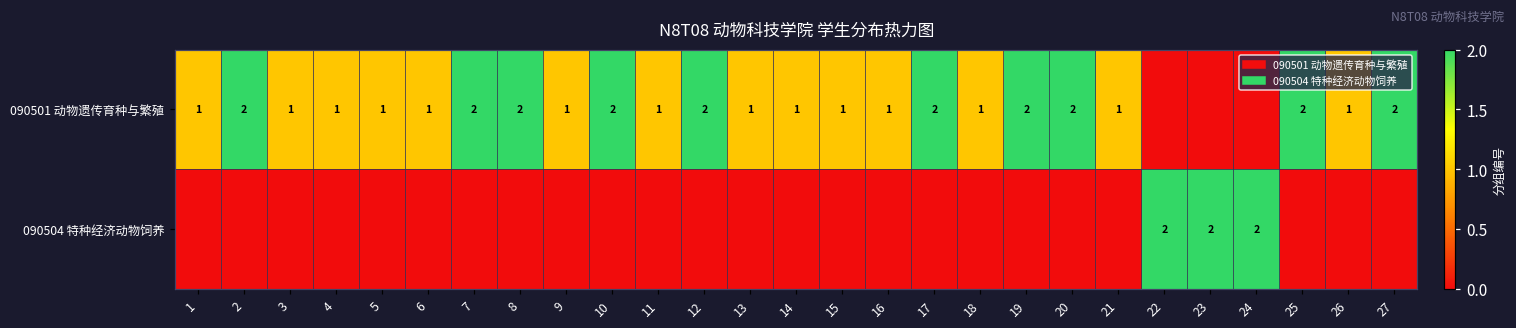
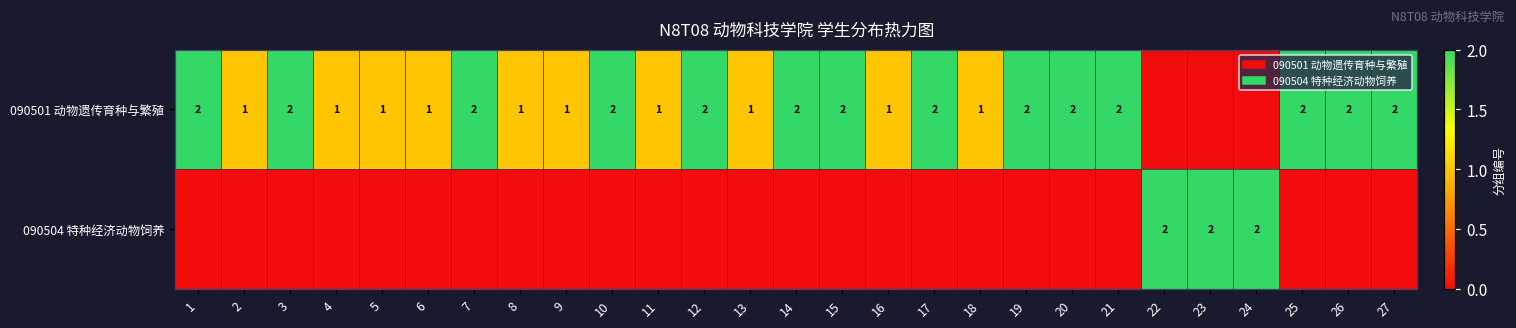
090501 动物遗传育种与繁殖, 1: 1 -> 2
090501 动物遗传育种与繁殖, 2: 2 -> 1
090501 动物遗传育种与繁殖, 3: 1 -> 2
090501 动物遗传育种与繁殖, 8: 2 -> 1
090501 动物遗传育种与繁殖, 14: 1 -> 2
090501 动物遗传育种与繁殖, 15: 1 -> 2
090501 动物遗传育种与繁殖, 21: 1 -> 2
090501 动物遗传育种与繁殖, 26: 1 -> 2
